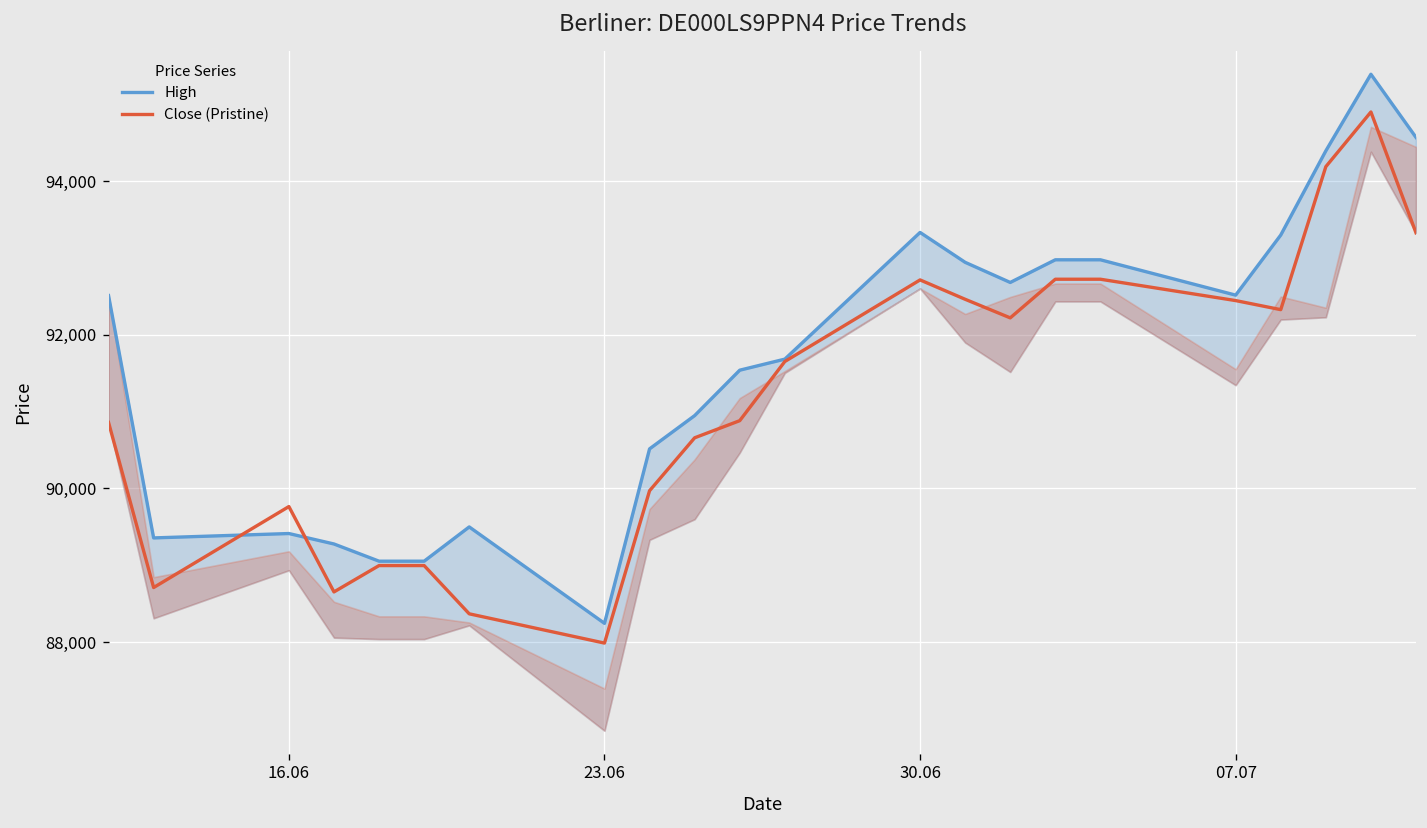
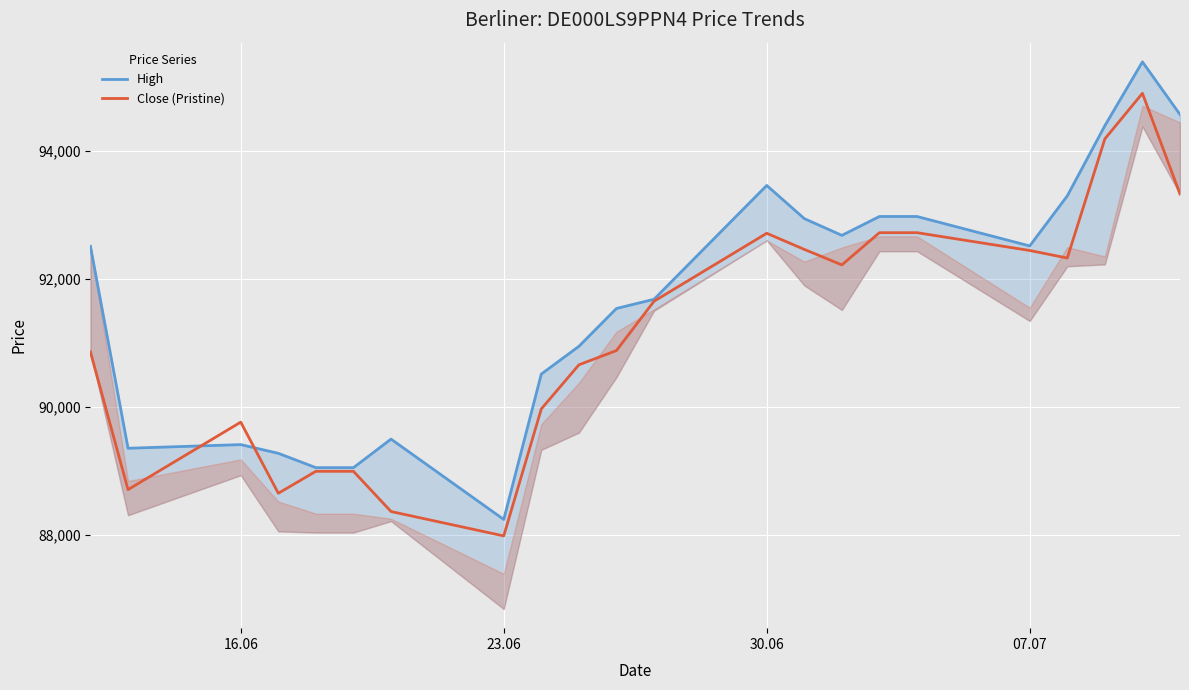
High, 30.06: 93,300 -> 93,500
